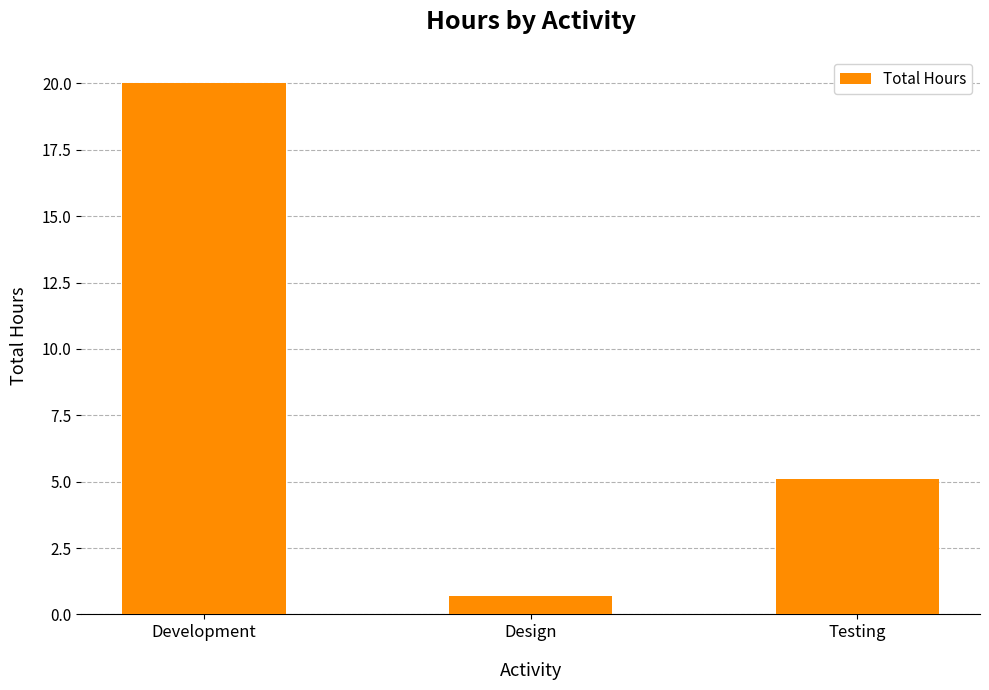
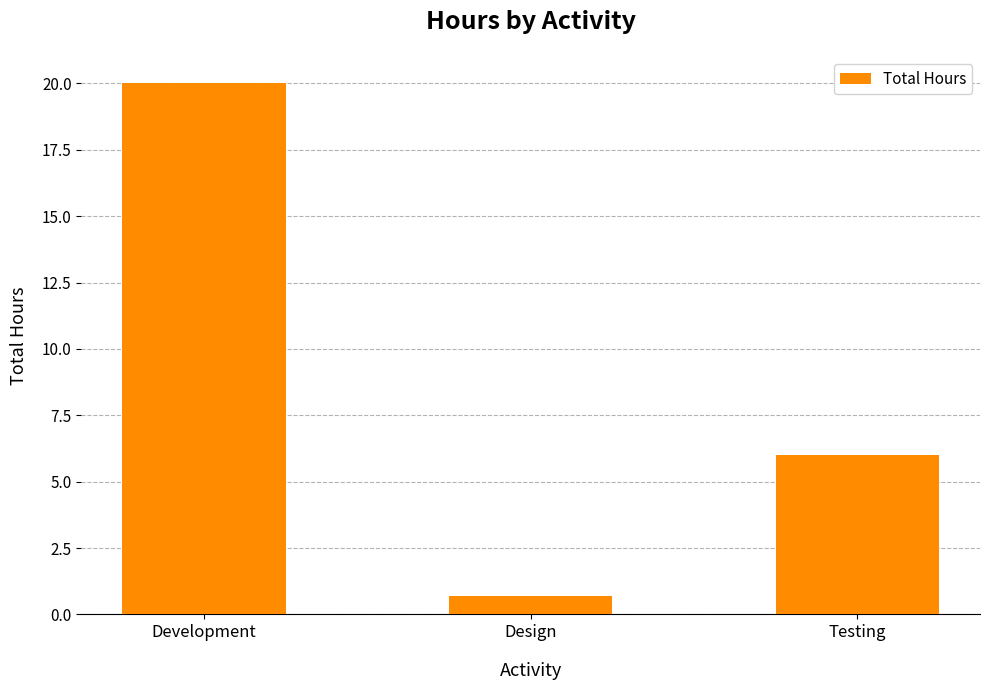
Testing: 5.1 -> 6.0
